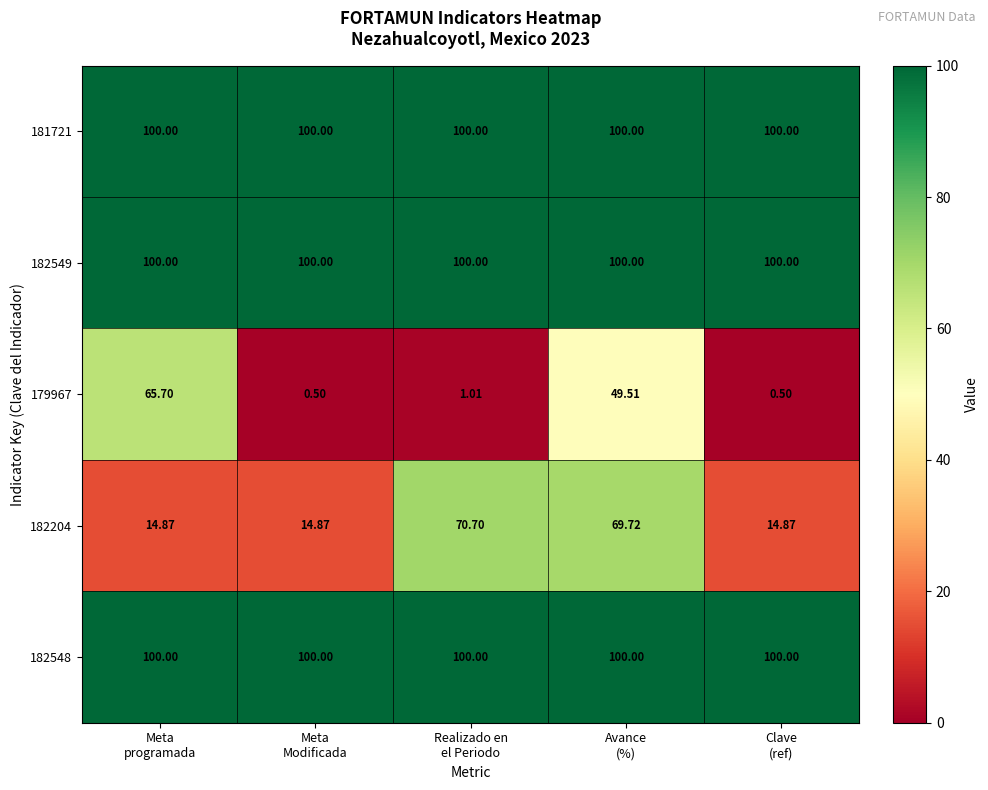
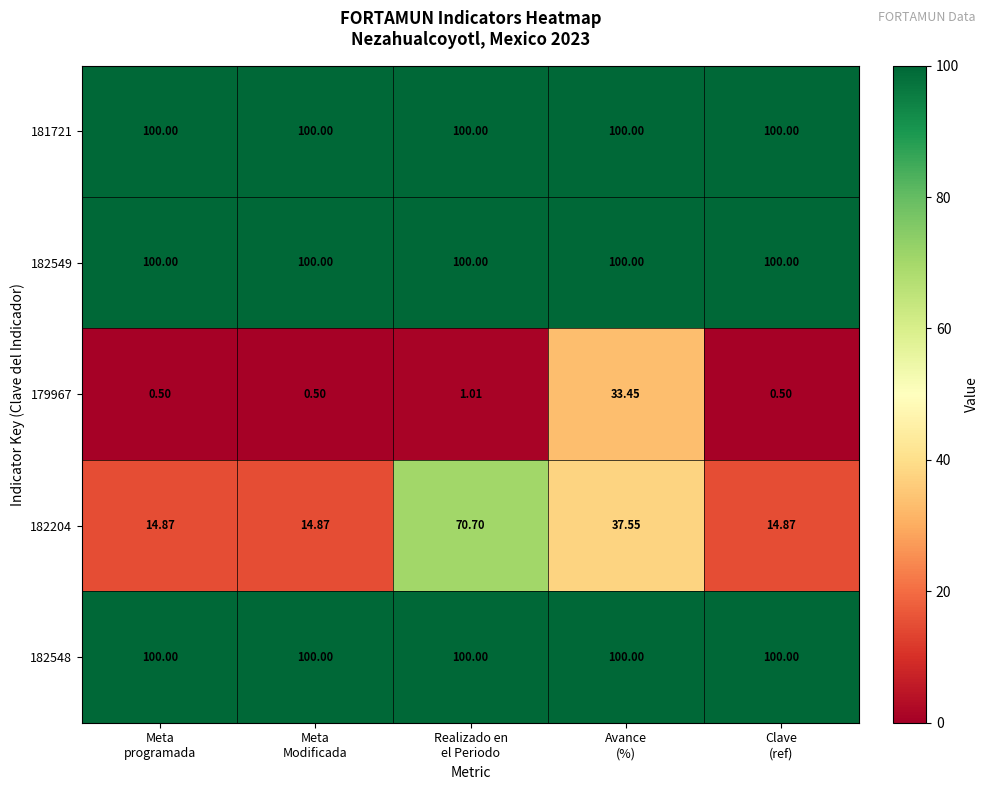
179967, Meta programada: 65.70 -> 0.50
179967, Avance (%): 49.51 -> 33.45
182204, Avance (%): 69.72 -> 37.55
